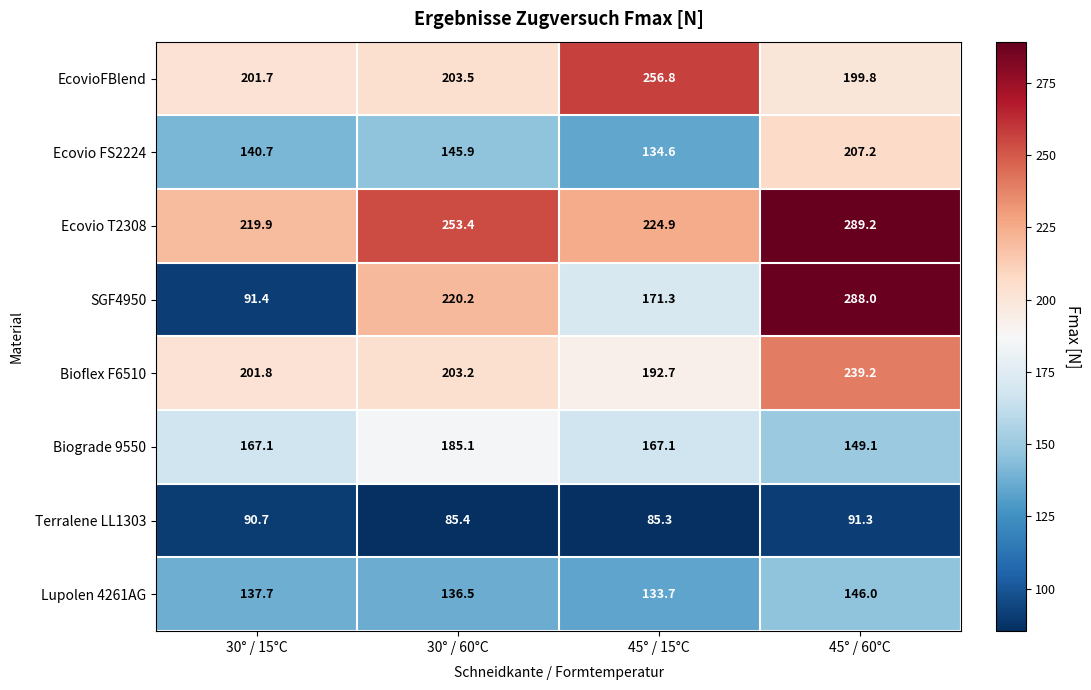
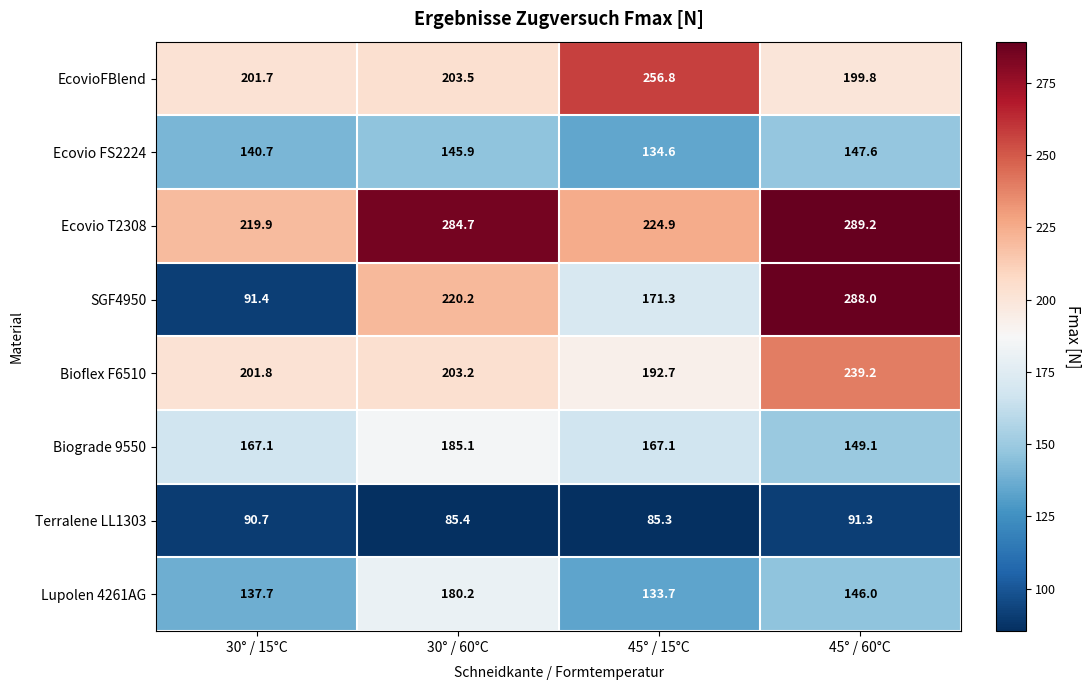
Ecovio FS2224, 45° / 60°C: 207.2 -> 147.6
Ecovio T2308, 30° / 60°C: 253.4 -> 284.7
Lupolen 4261AG, 30° / 60°C: 136.5 -> 180.2
